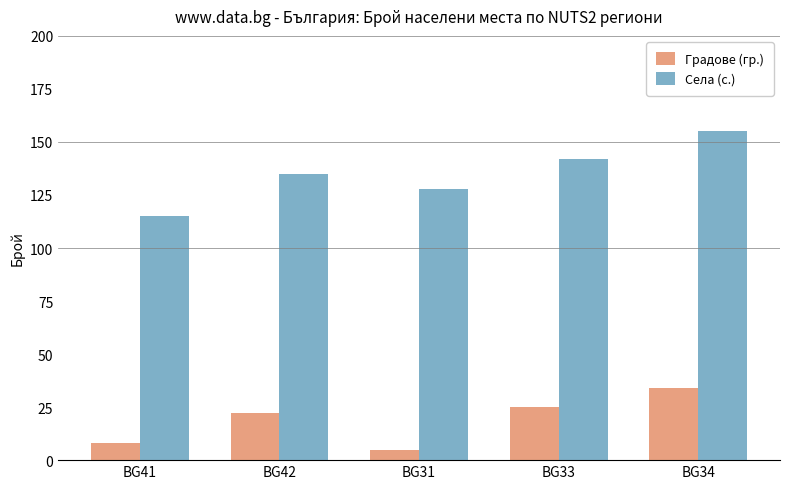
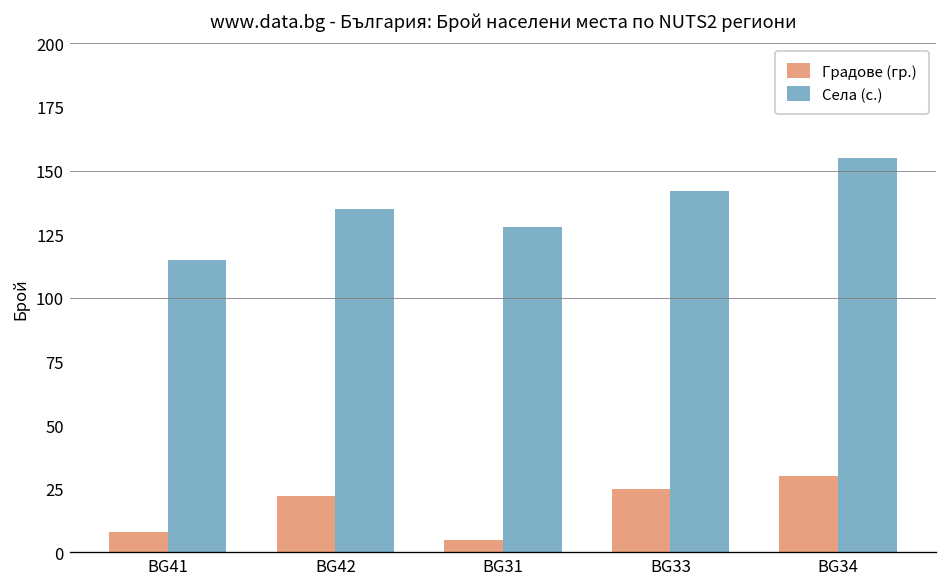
Градове (гр.), BG34: 34 -> 30
